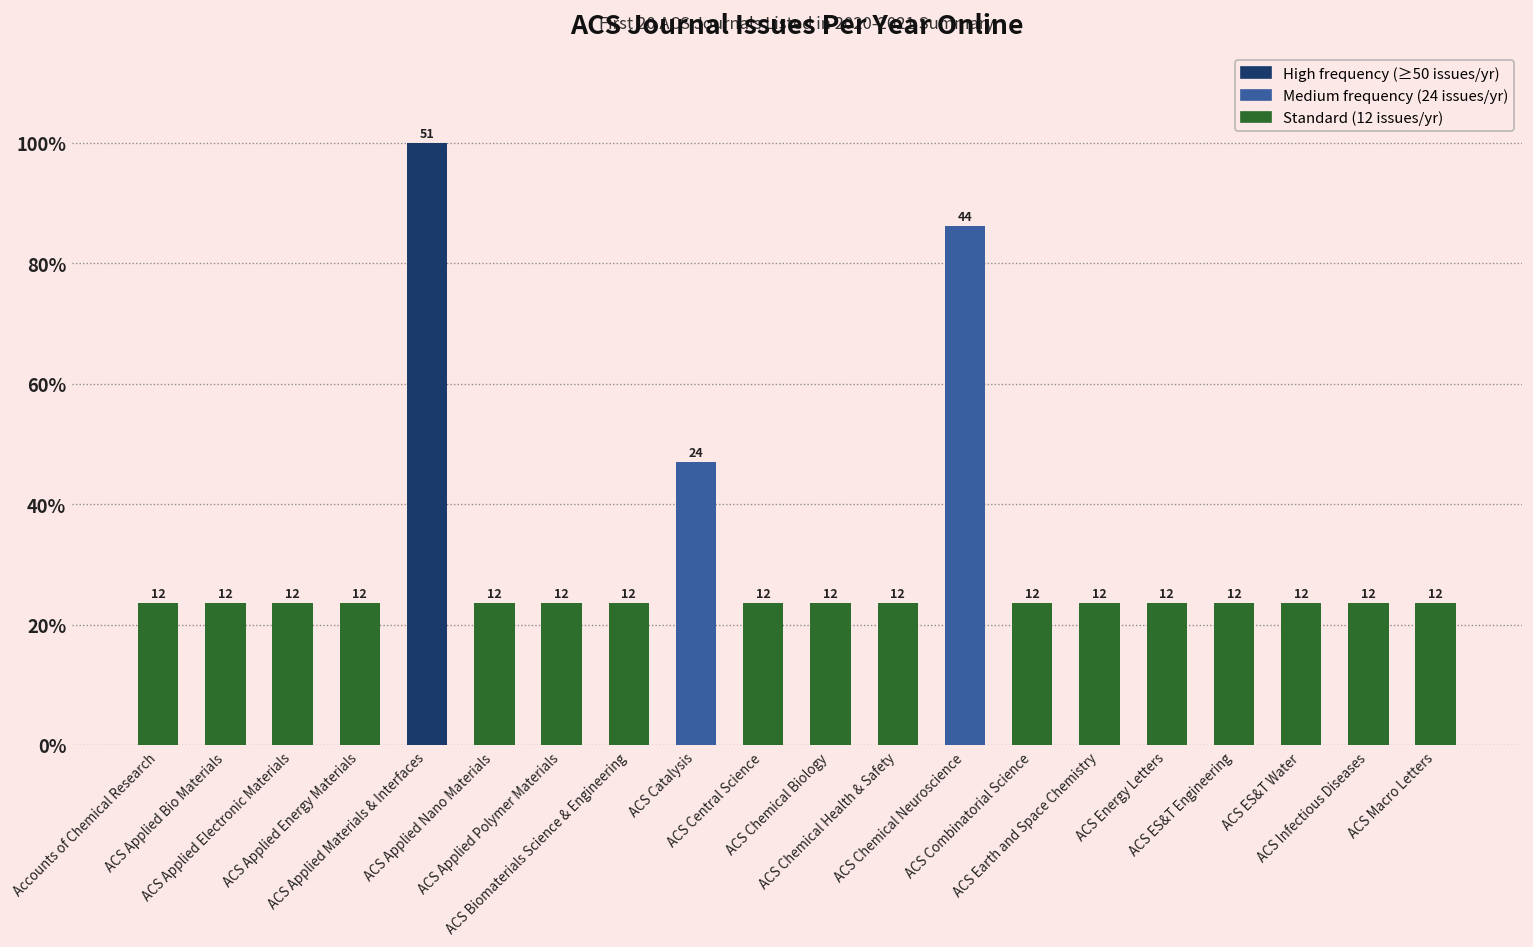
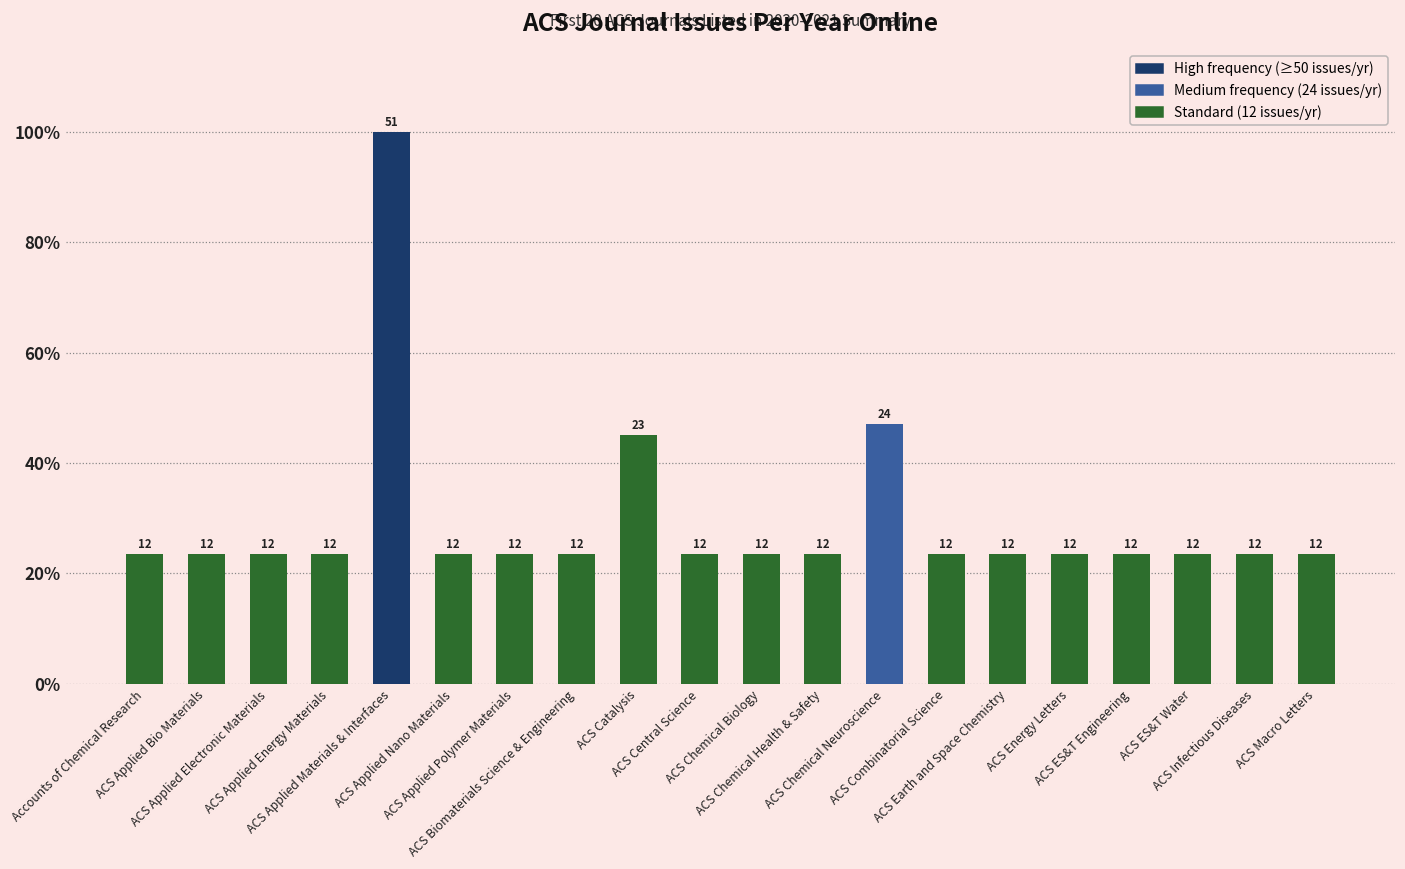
ACS Catalysis: 24 -> 23
ACS Chemical Neuroscience: 44 -> 24
